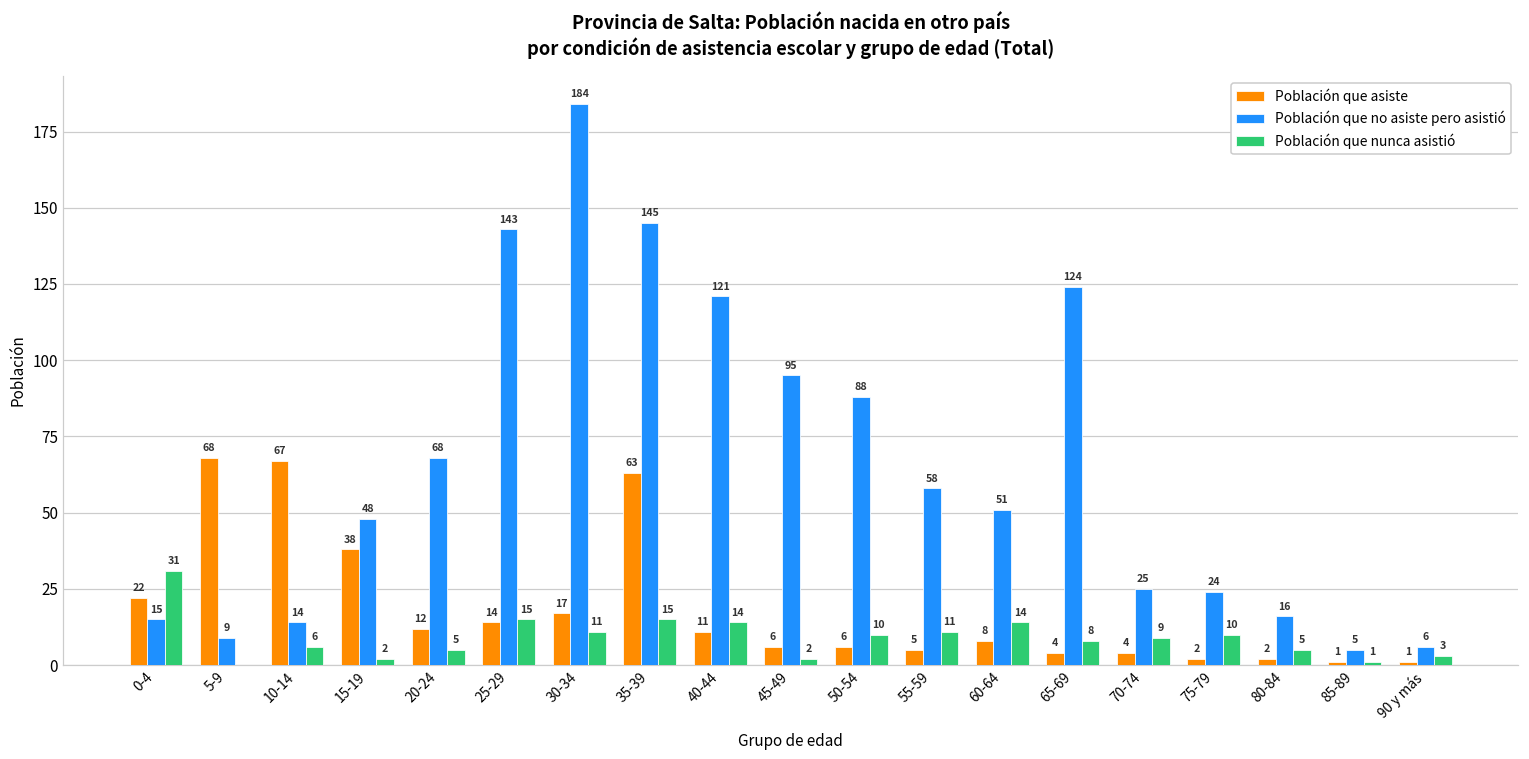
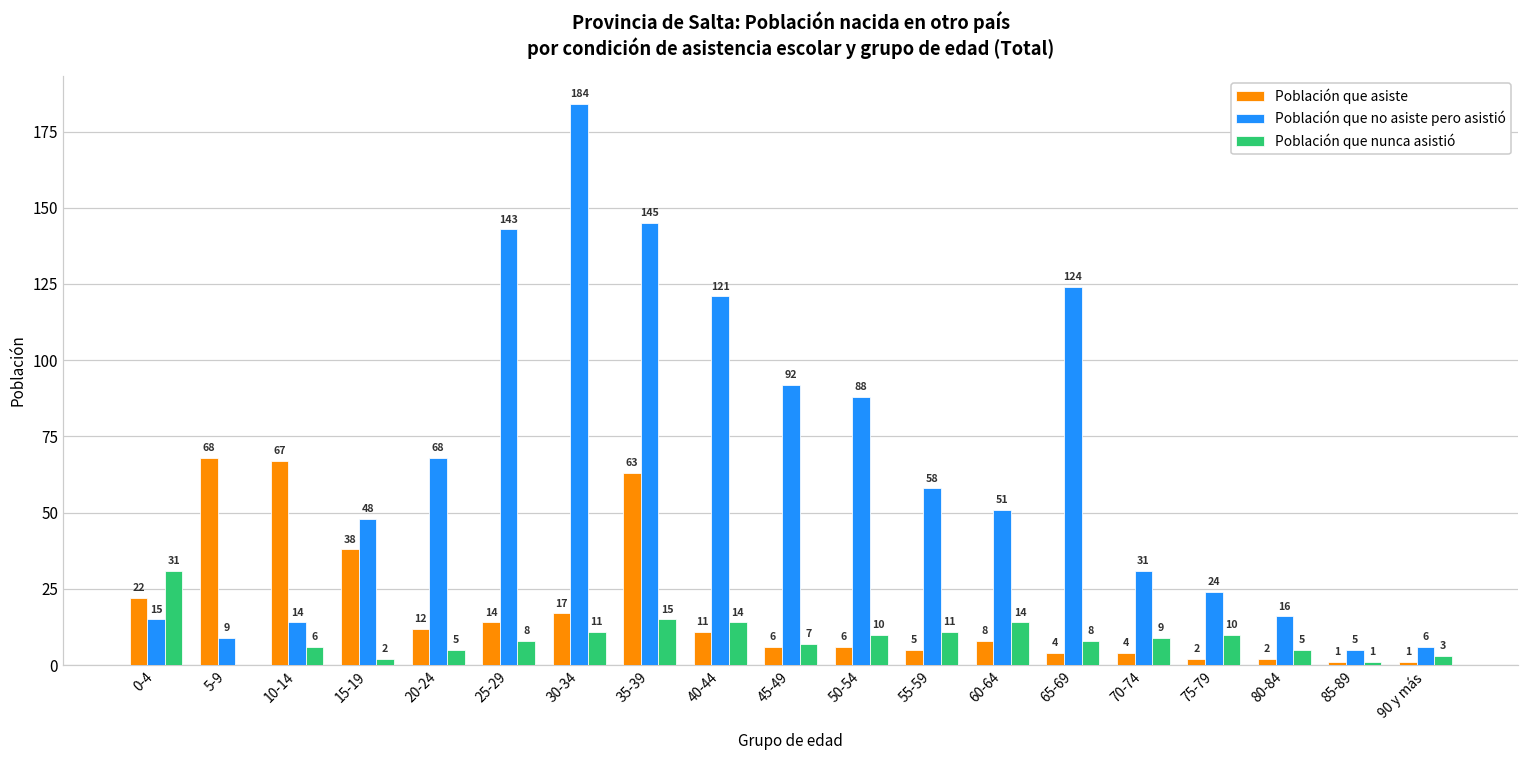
Población que nunca asistió, 25-29: 15 -> 8
Población que no asiste pero asistió, 45-49: 95 -> 92
Población que nunca asistió, 45-49: 2 -> 7
Población que no asiste pero asistió, 70-74: 25 -> 31
